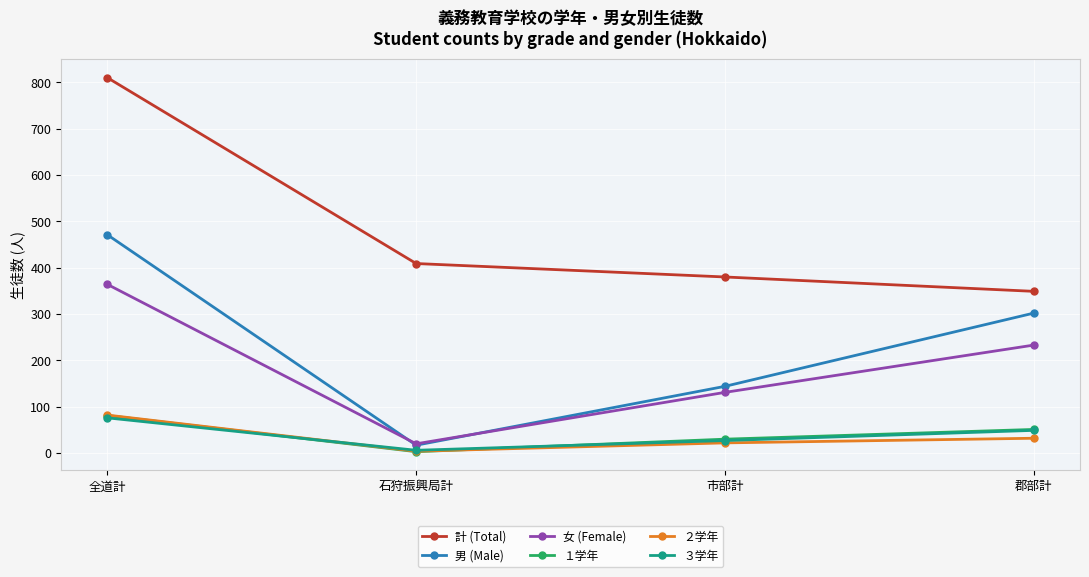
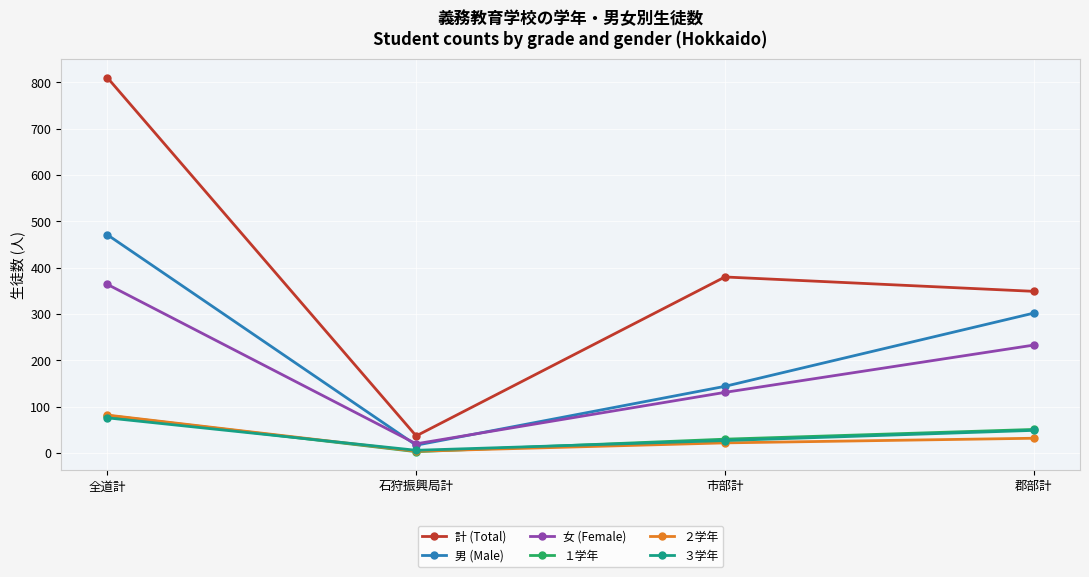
計 (Total), 石狩振興局計: 410 -> 40
